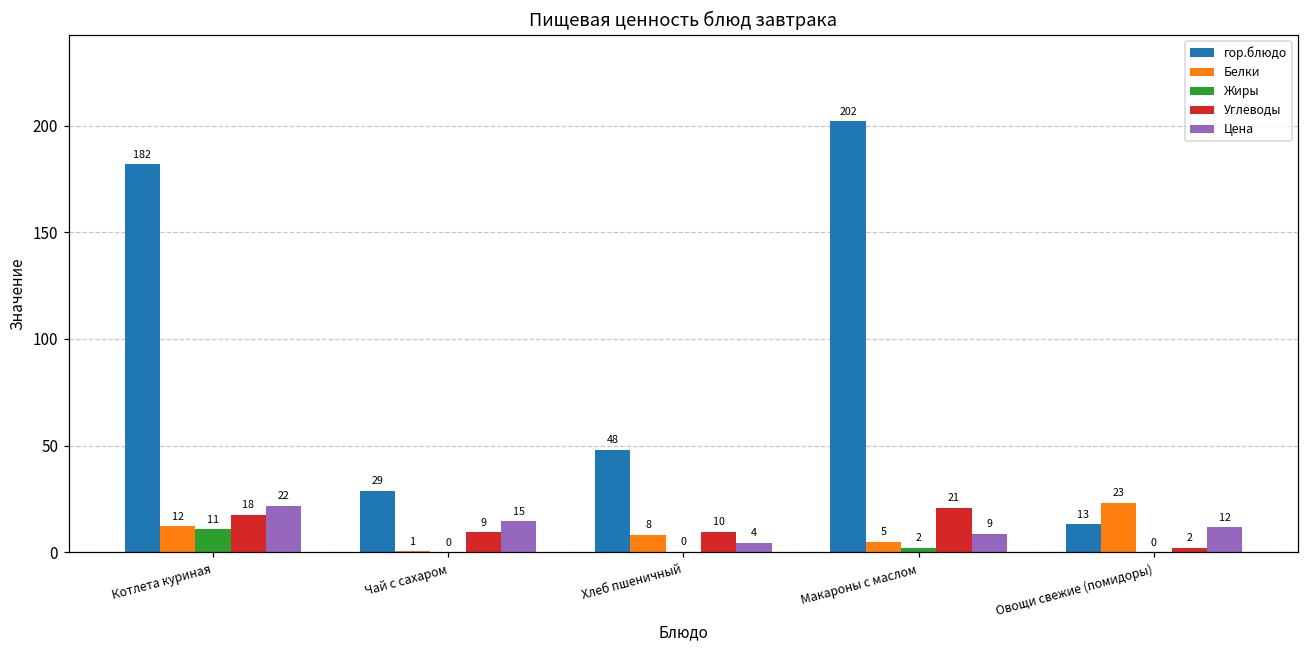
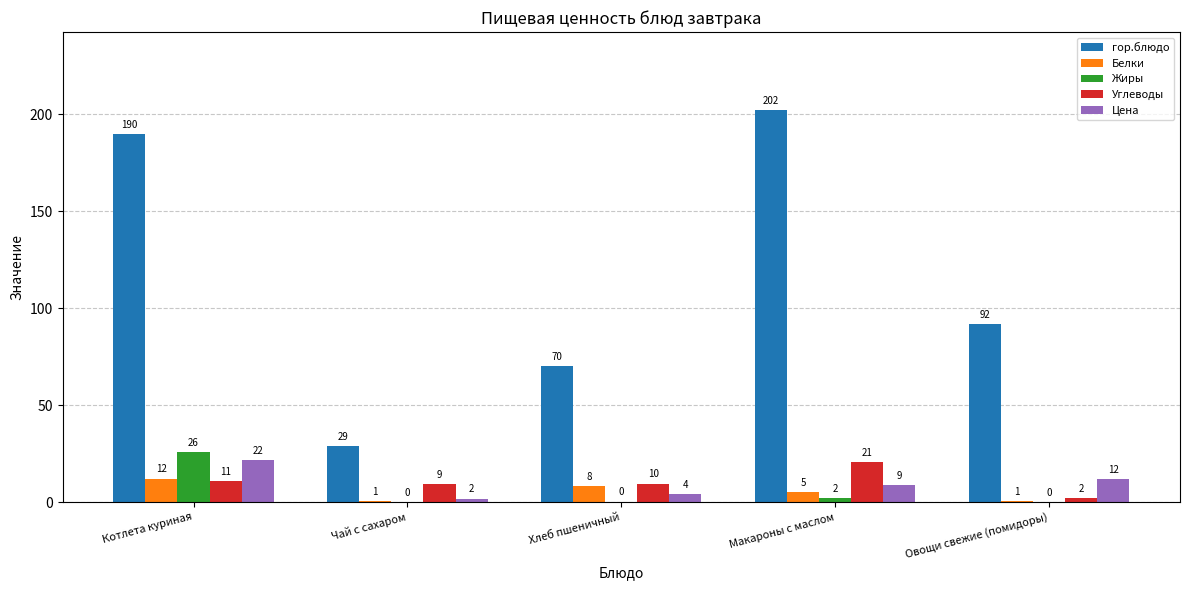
гор.блюдо, Котлета куриная: 182 -> 190
Жиры, Котлета куриная: 11 -> 26
Углеводы, Котлета куриная: 18 -> 11
Цена, Чай с сахаром: 15 -> 2
гор.блюдо, Хлеб пшеничный: 48 -> 70
гор.блюдо, Овощи свежие (помидоры): 13 -> 92
Белки, Овощи свежие (помидоры): 23 -> 1
